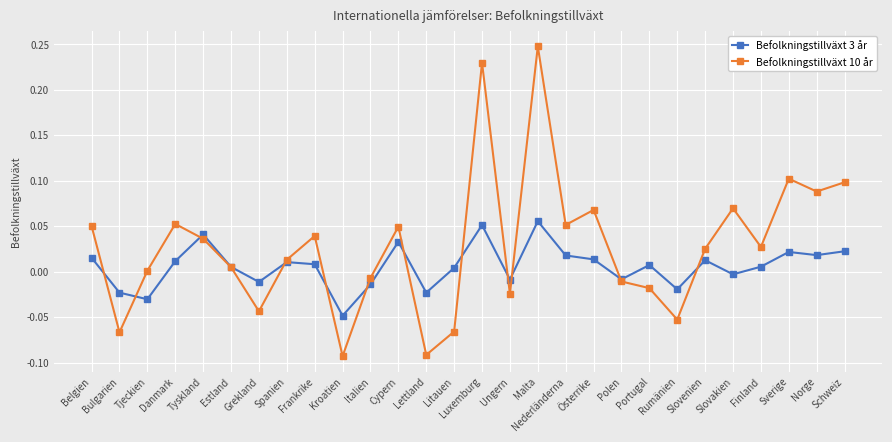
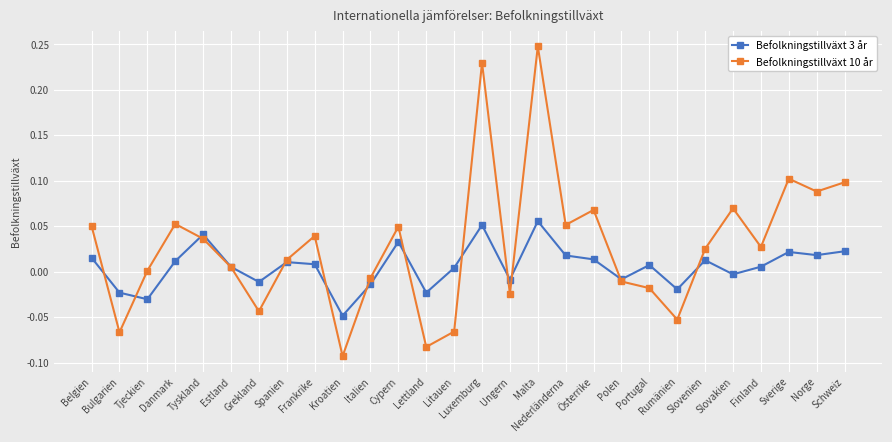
Befolkningstillväxt 10 år, Lettland: -0.09 -> -0.08
